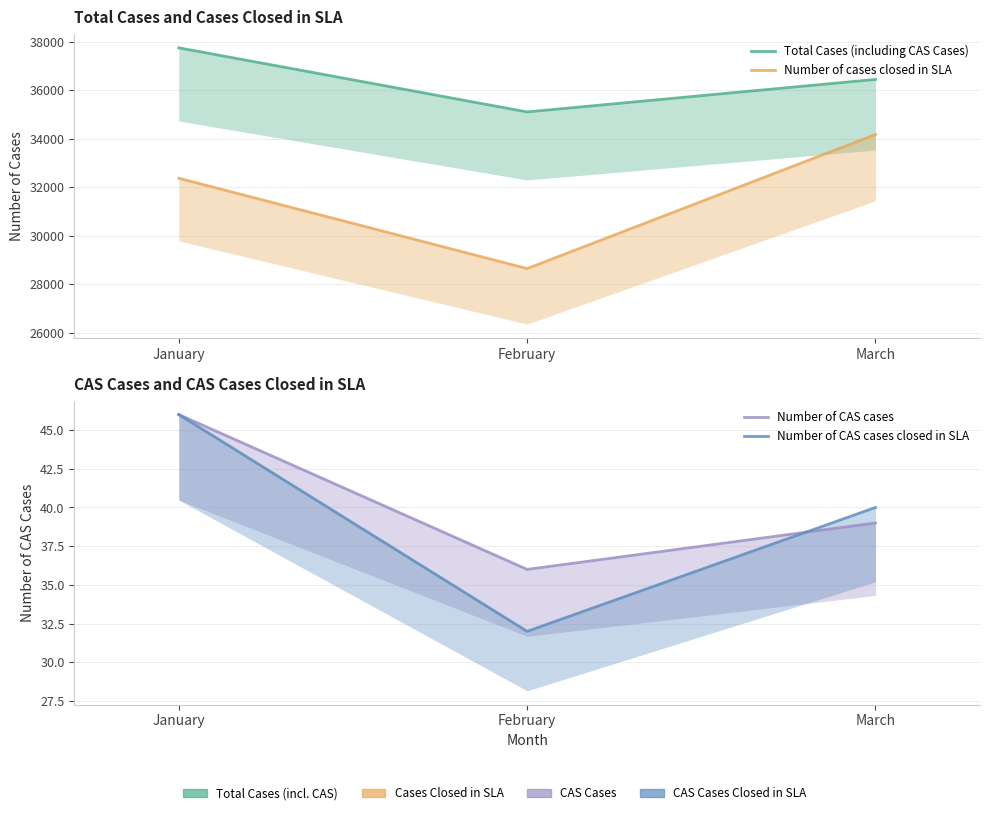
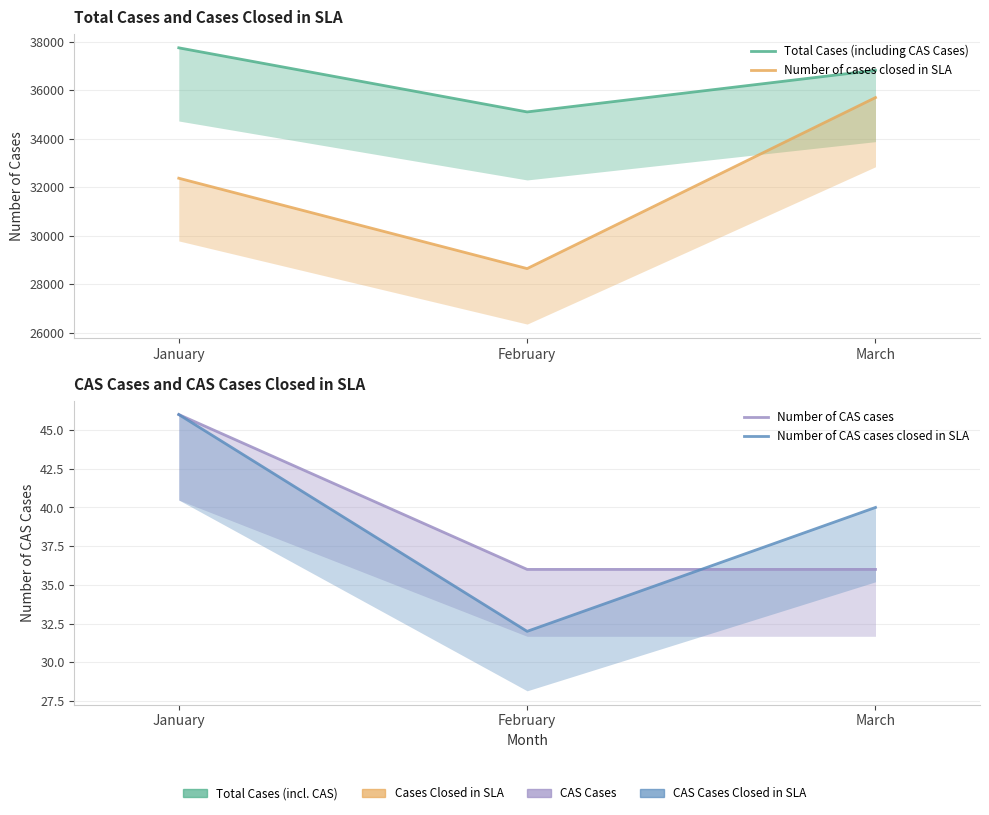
Total Cases and Cases Closed in SLA, Total Cases (including CAS Cases), March: 36500 -> 36800
Total Cases and Cases Closed in SLA, Number of cases closed in SLA, March: 34200 -> 35700
CAS Cases and CAS Cases Closed in SLA, Number of CAS cases, March: 39 -> 36
